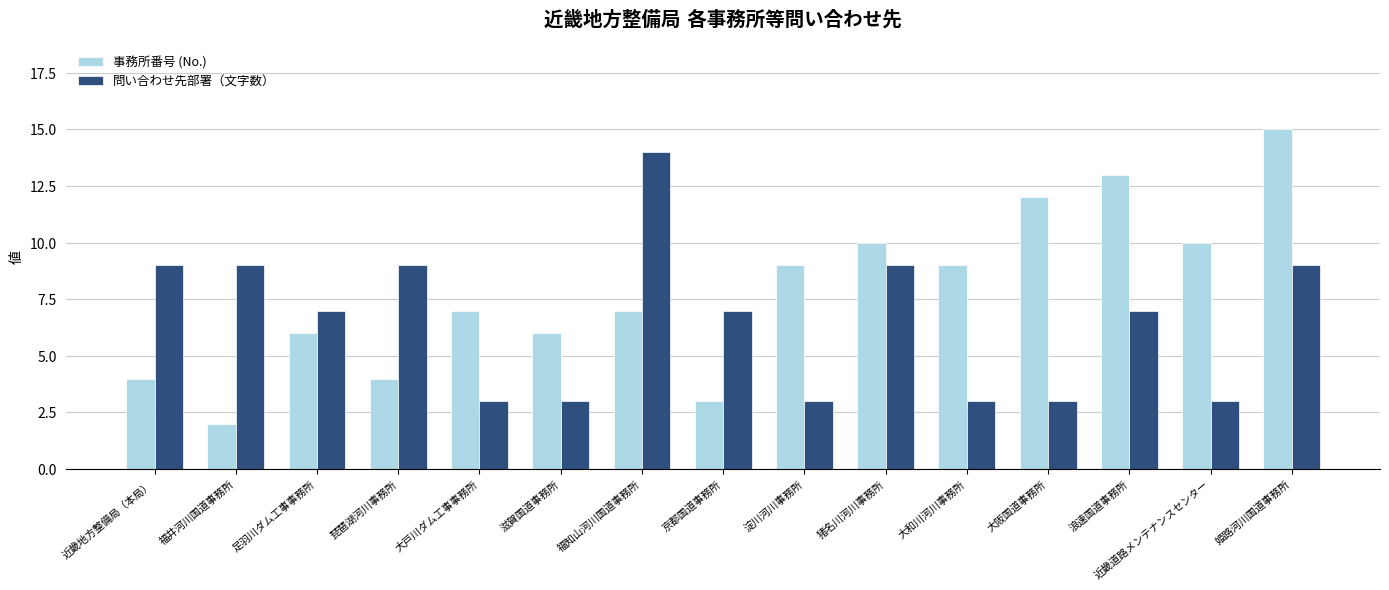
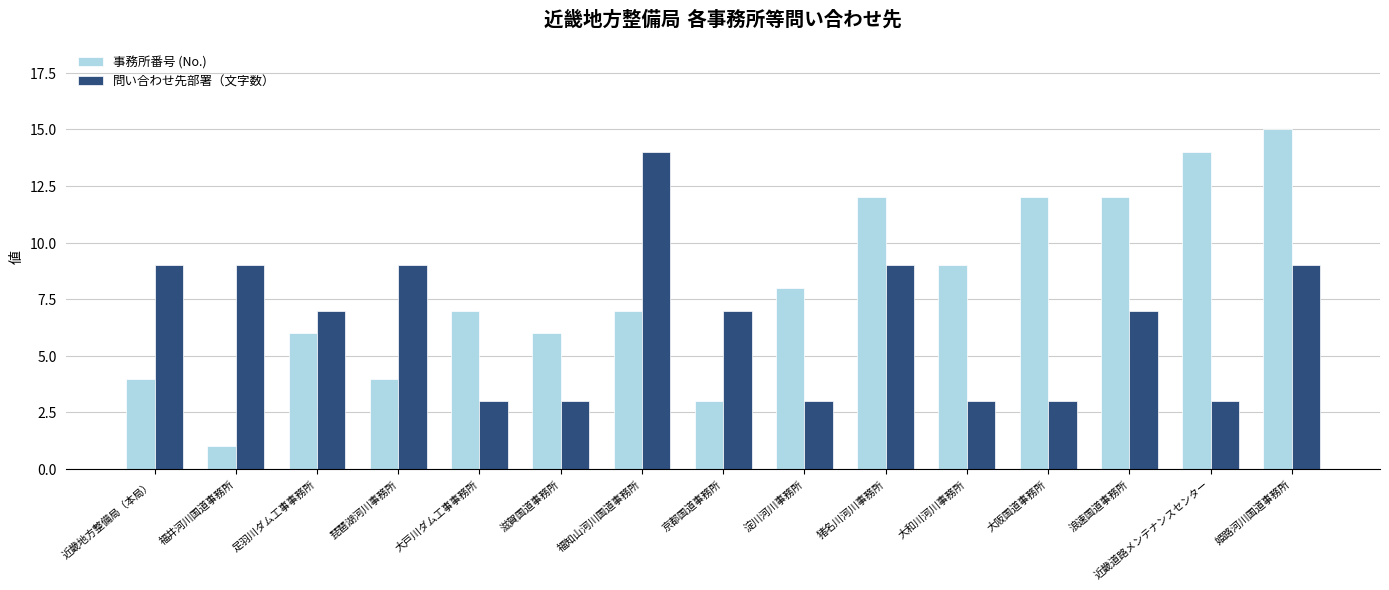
事務所番号 (No.), 福井河川国道事務所: 2 -> 1
事務所番号 (No.), 淀川河川事務所: 9 -> 8
事務所番号 (No.), 猪名川河川事務所: 10 -> 12
事務所番号 (No.), 浪速国道事務所: 13 -> 12
事務所番号 (No.), 近畿道路メンテナンスセンター: 10 -> 14
